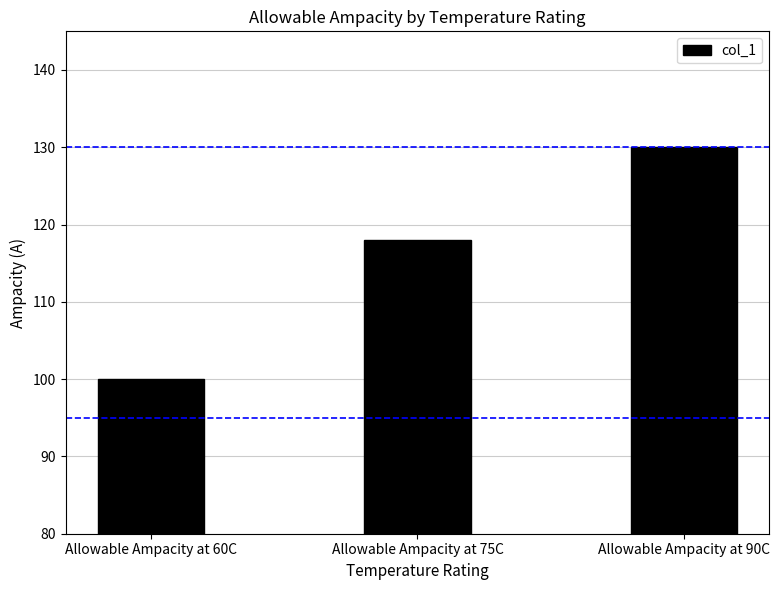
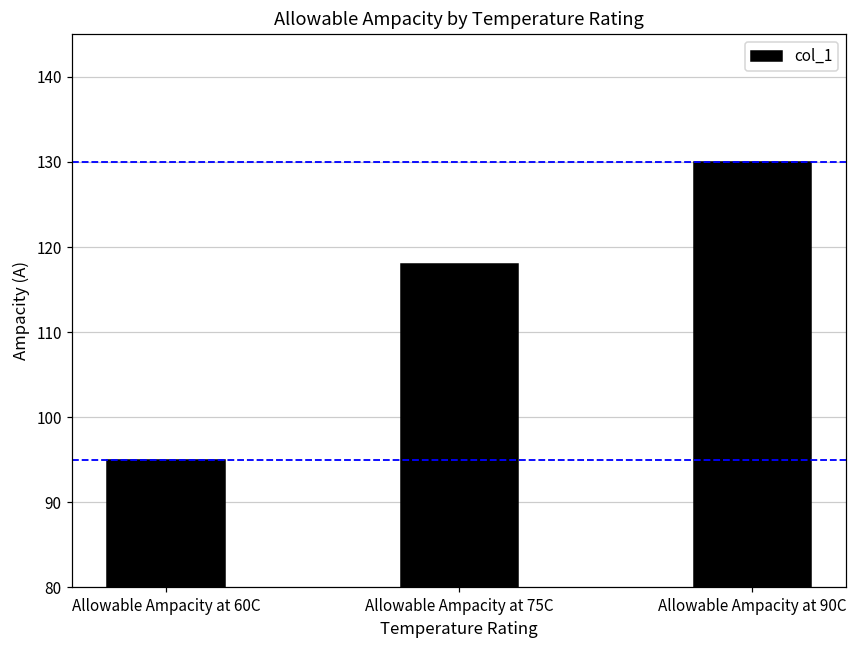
Allowable Ampacity at 60C: 100 -> 95
